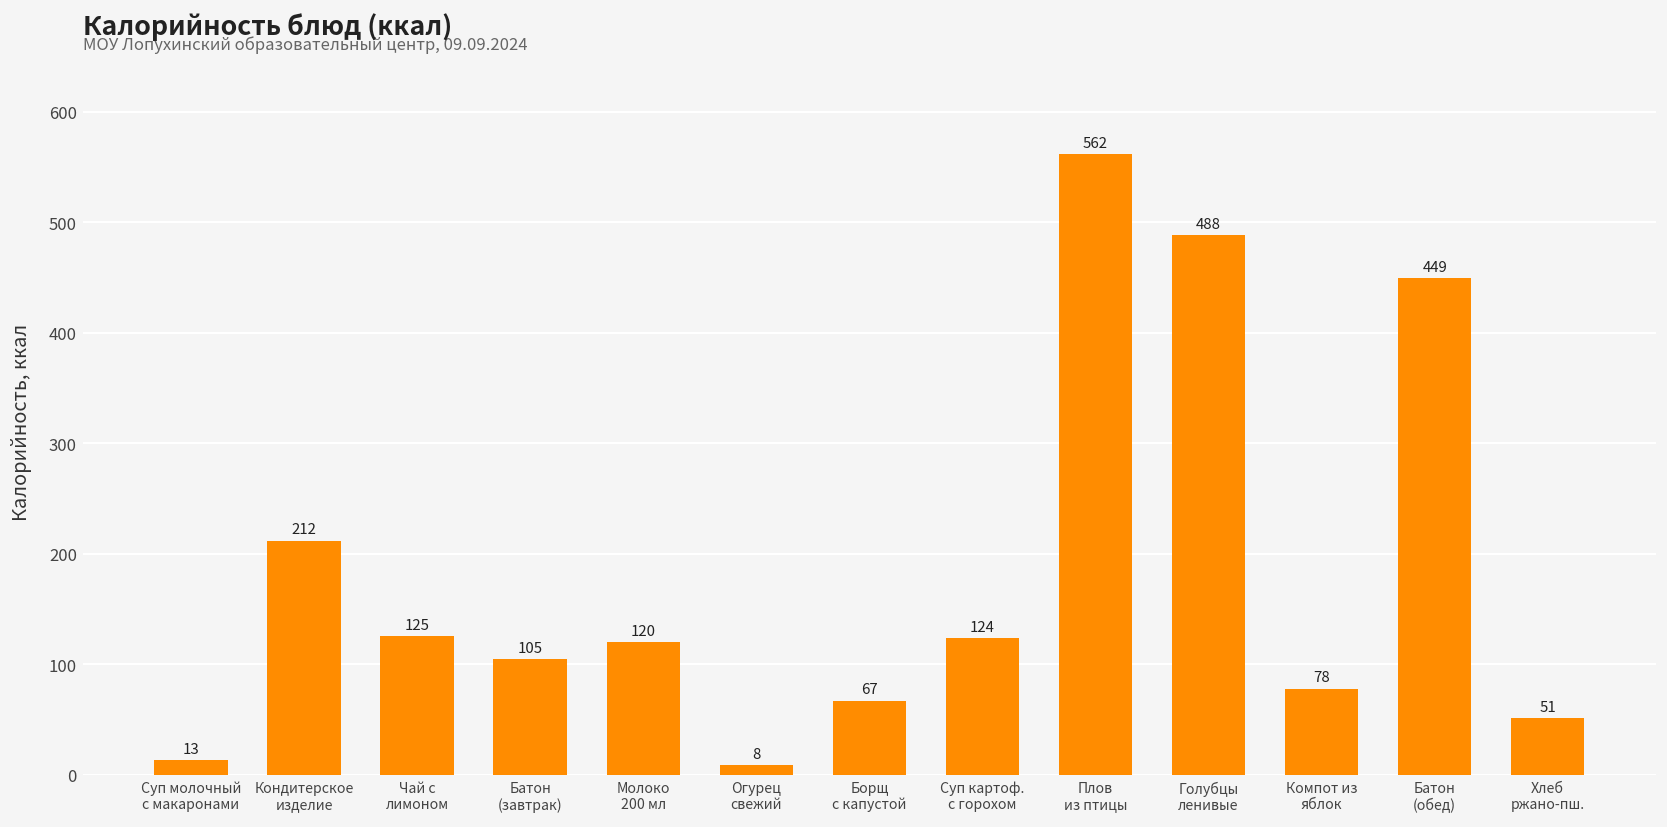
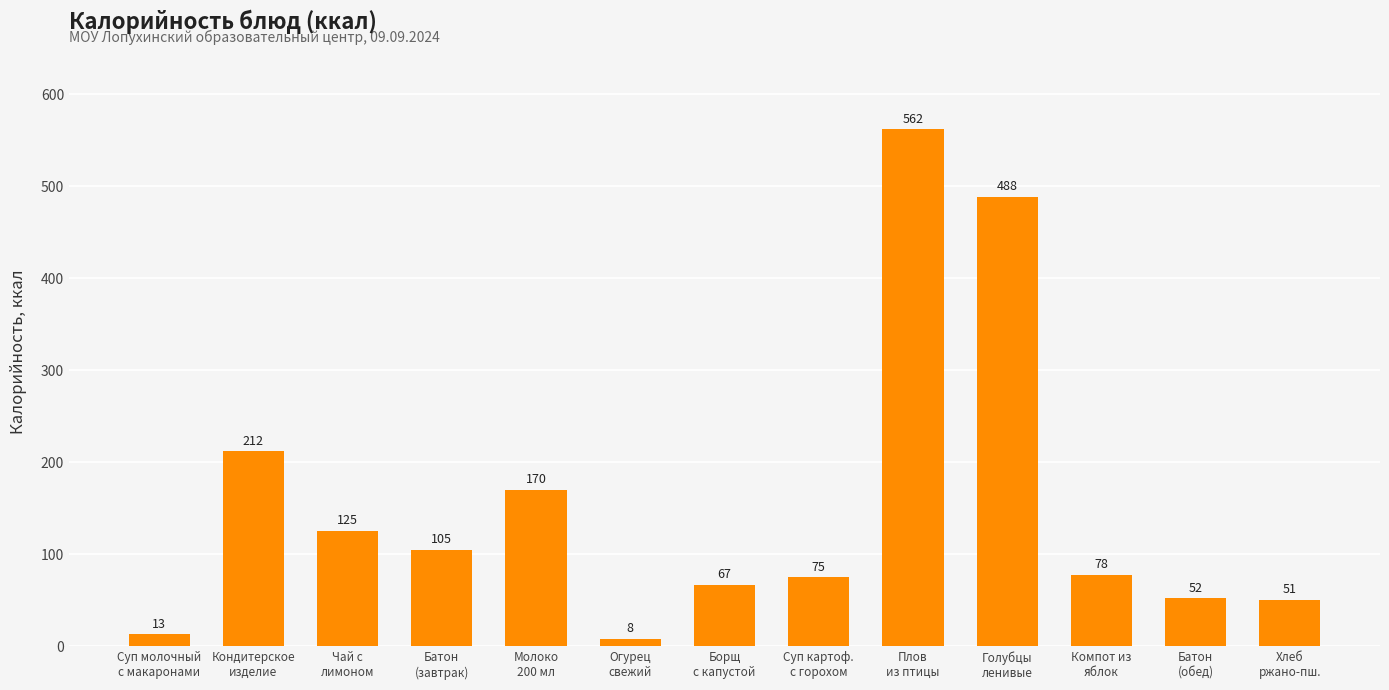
Молоко 200 мл: 120 -> 170
Суп картоф. с горохом: 124 -> 75
Батон (обед): 449 -> 52
